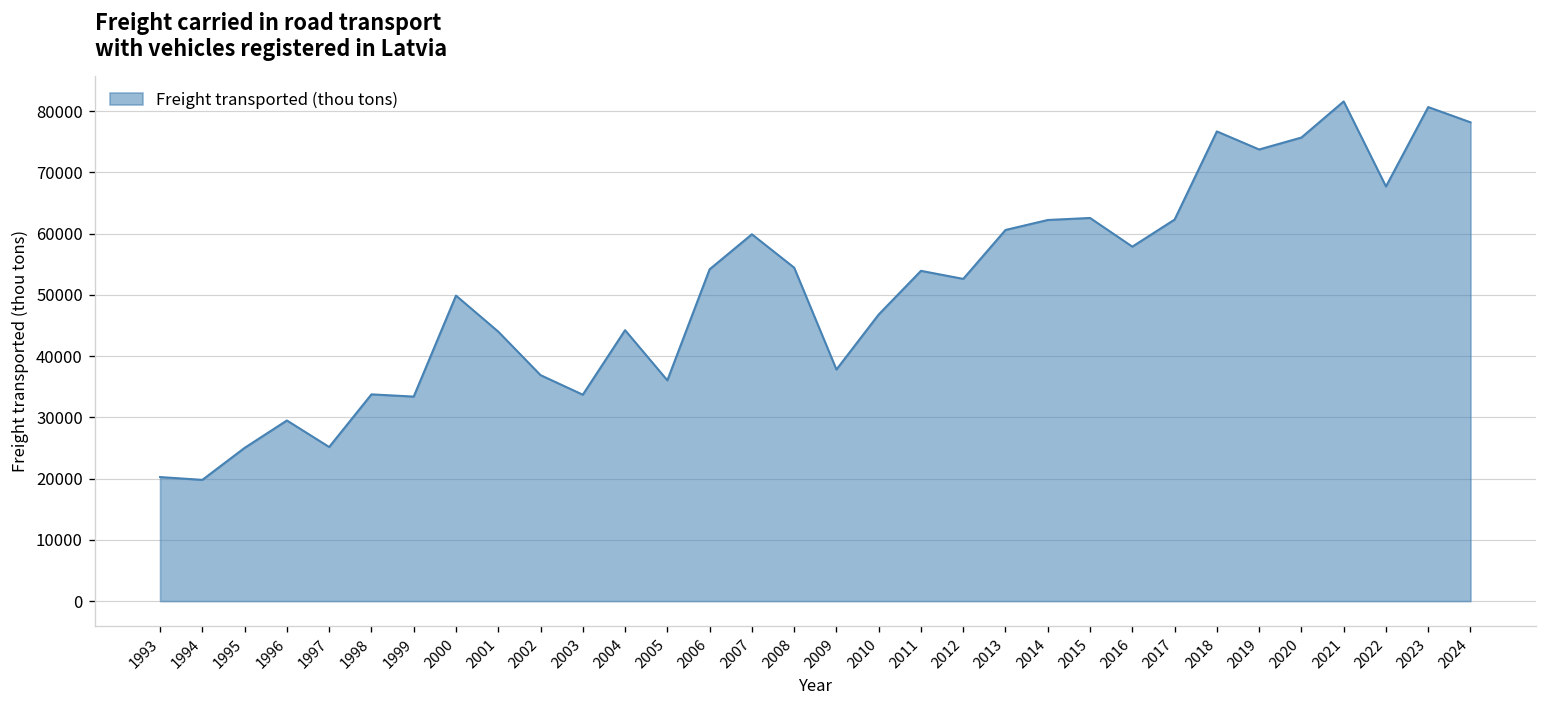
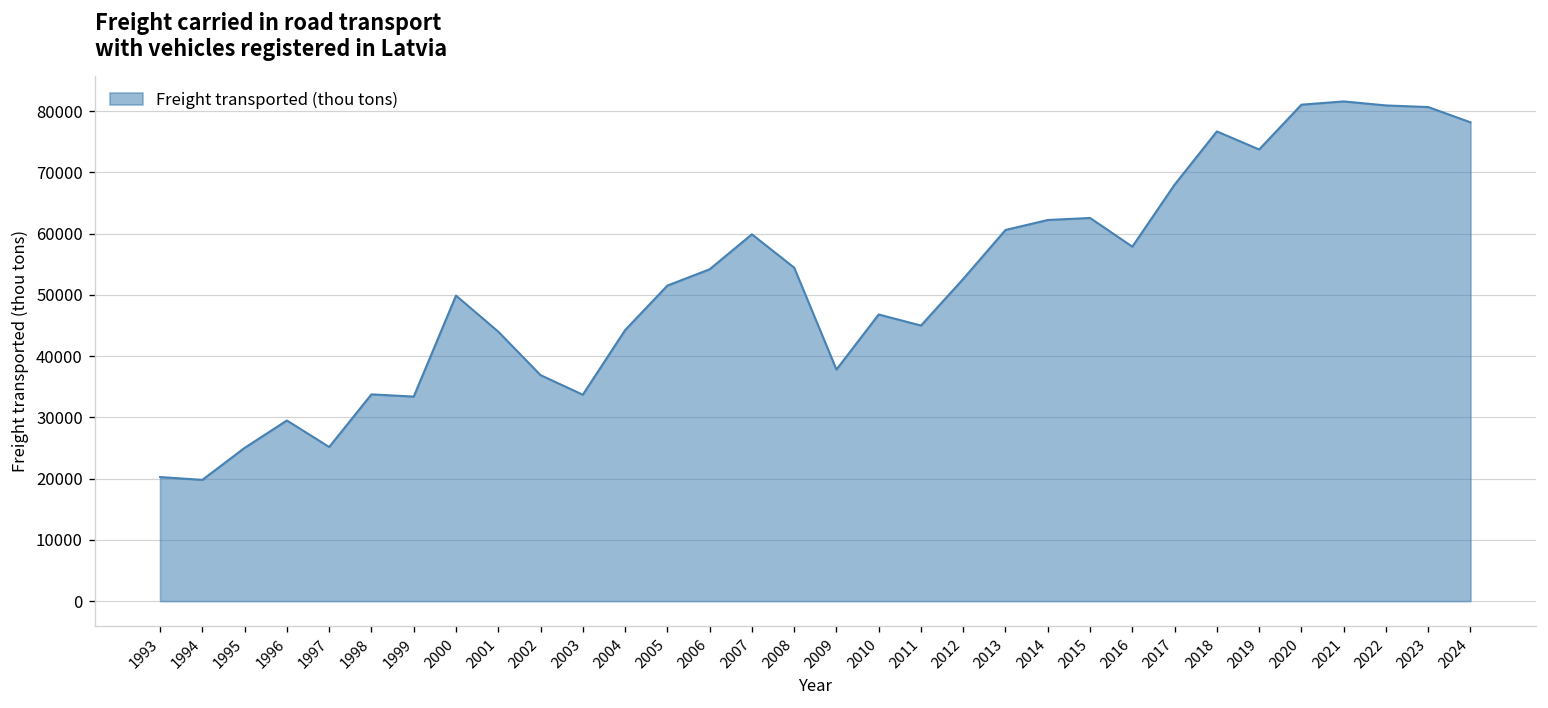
2005: 36000 -> 52000
2011: 54000 -> 45000
2017: 62000 -> 68000
2020: 76000 -> 81000
2022: 68000 -> 81000
